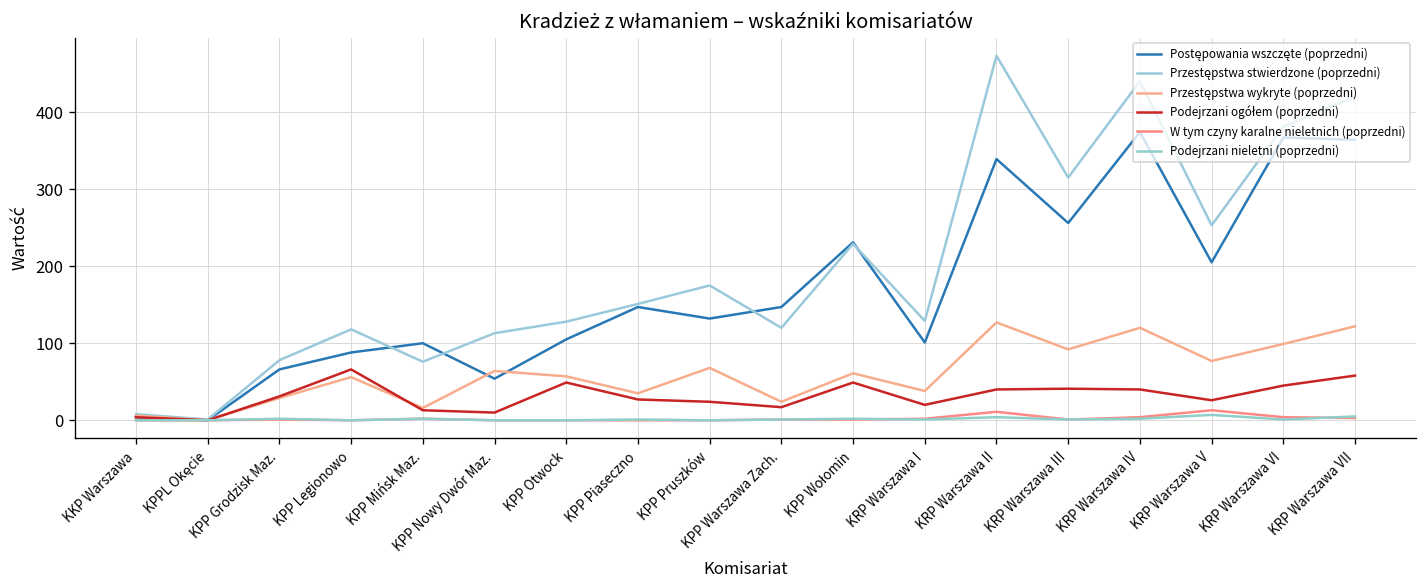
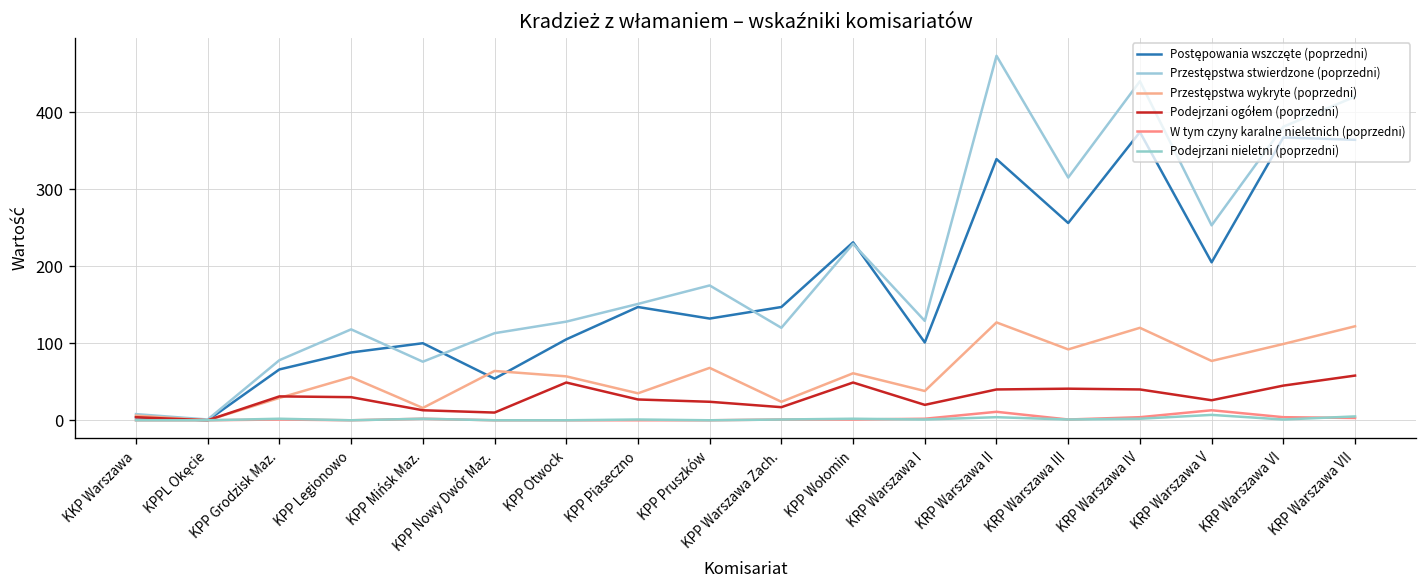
Podejrzani ogółem (poprzedni), KPP Legionowo: 70 -> 30
